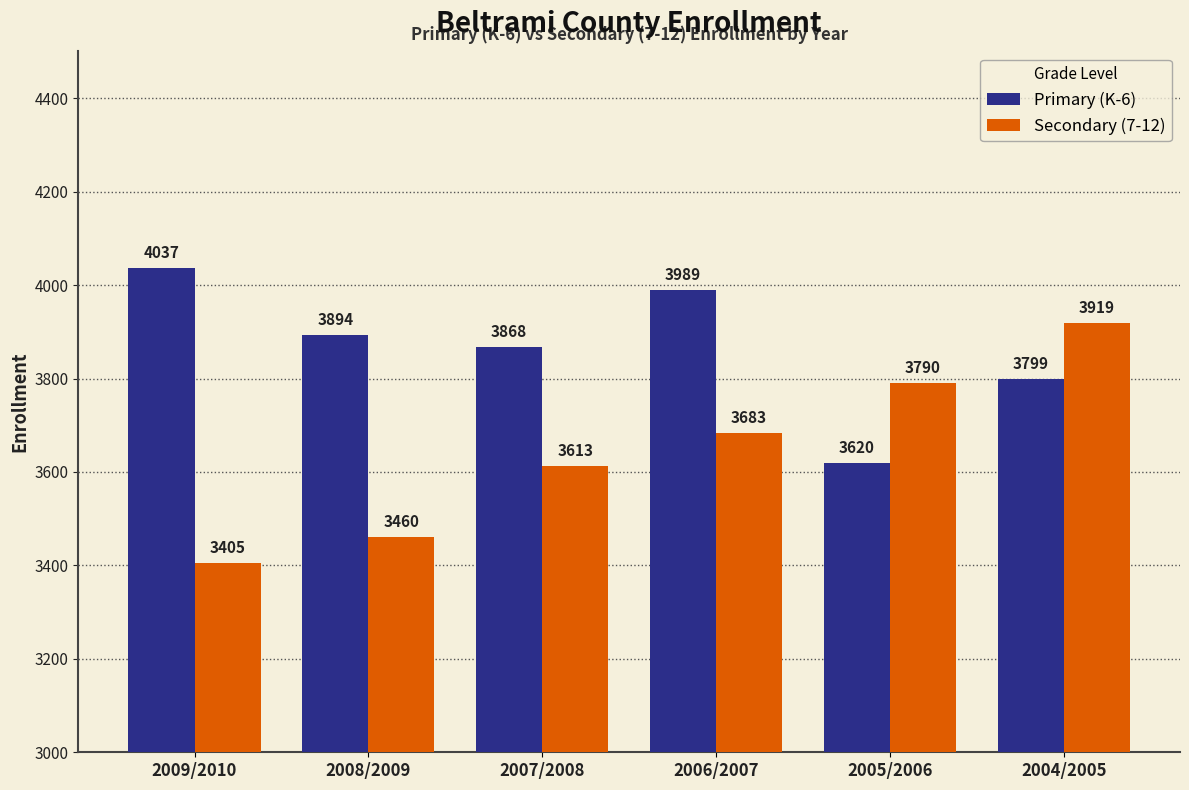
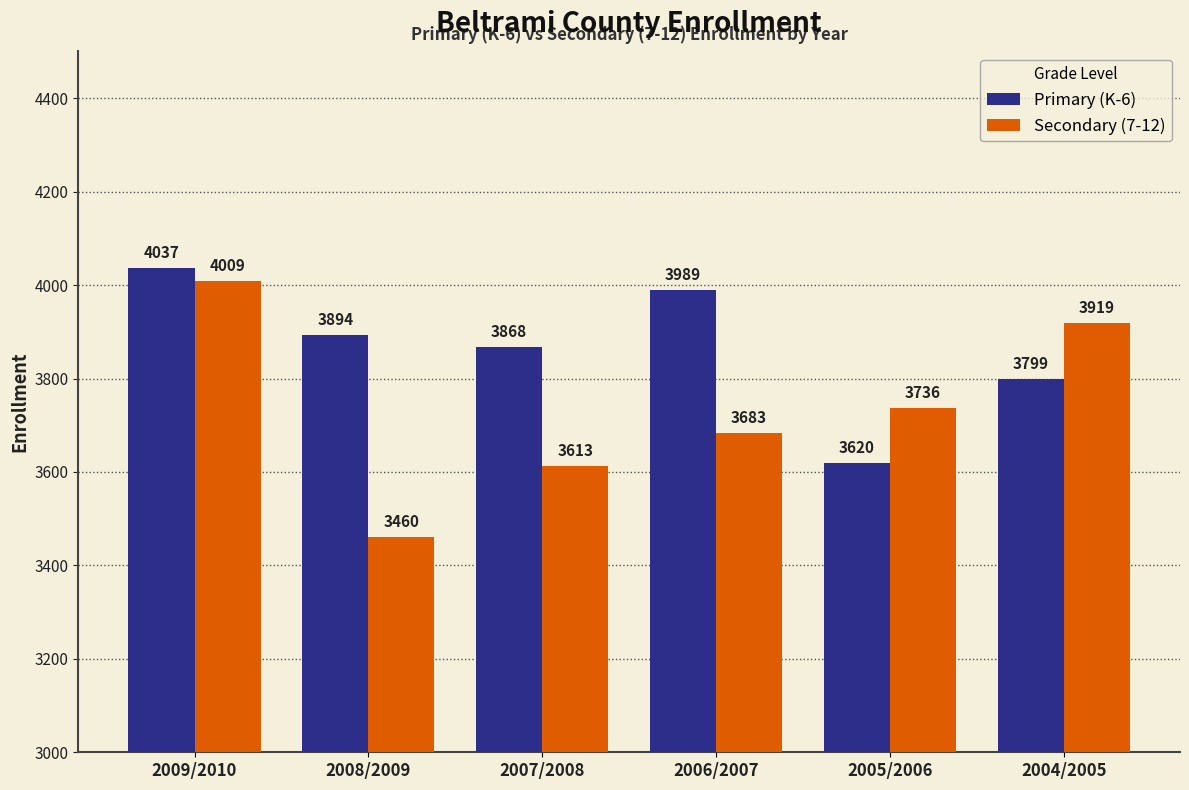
Secondary (7-12), 2009/2010: 3405 -> 4009
Secondary (7-12), 2005/2006: 3790 -> 3736
